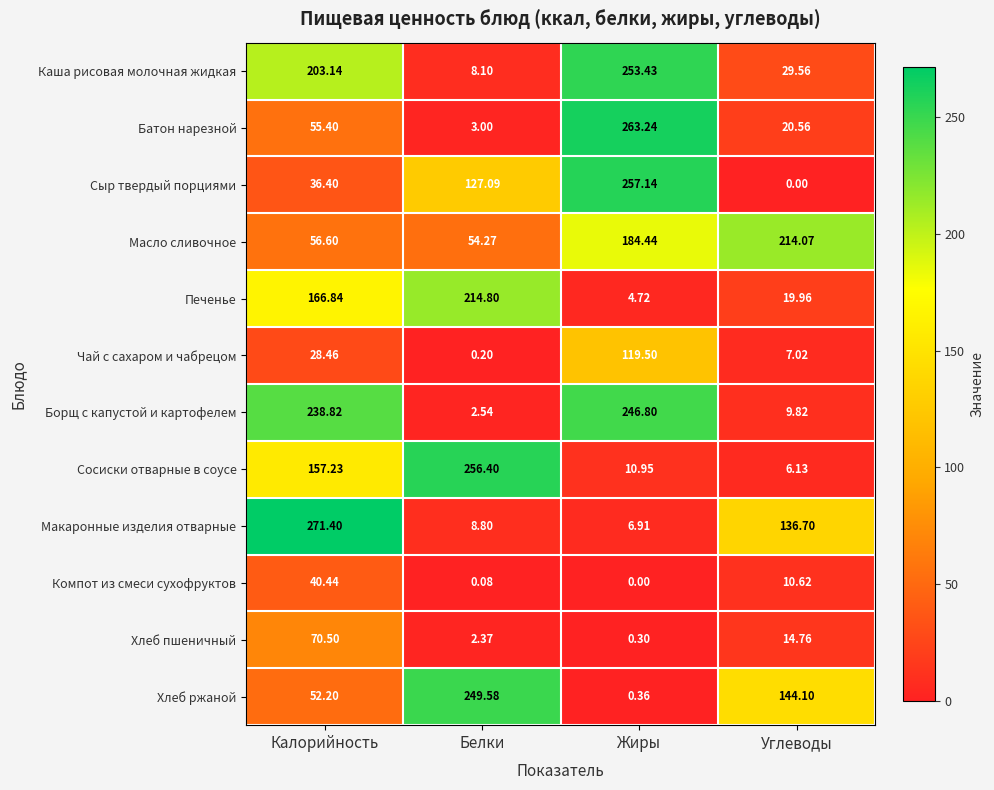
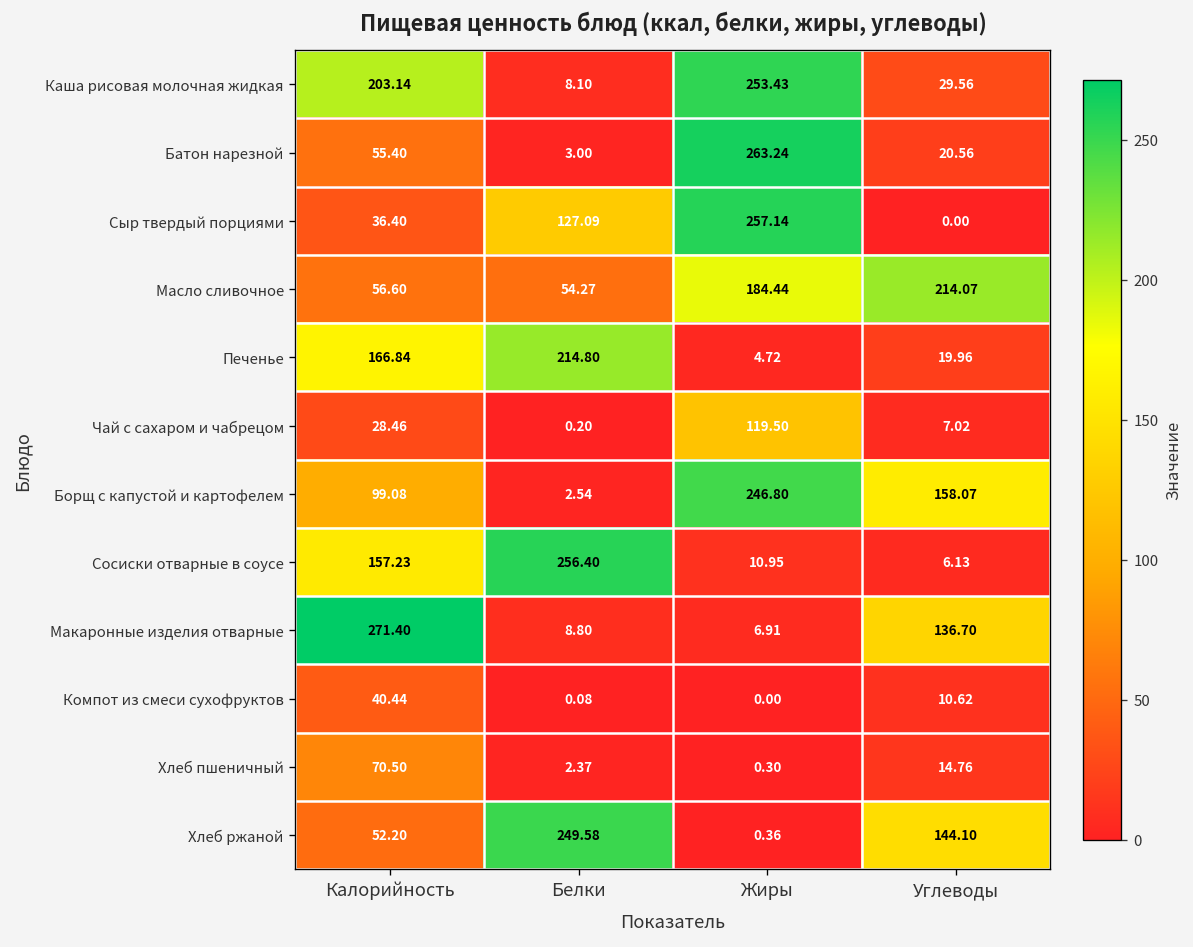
Борщ с капустой и картофелем, Калорийность: 238.82 -> 99.08
Борщ с капустой и картофелем, Углеводы: 9.82 -> 158.07
